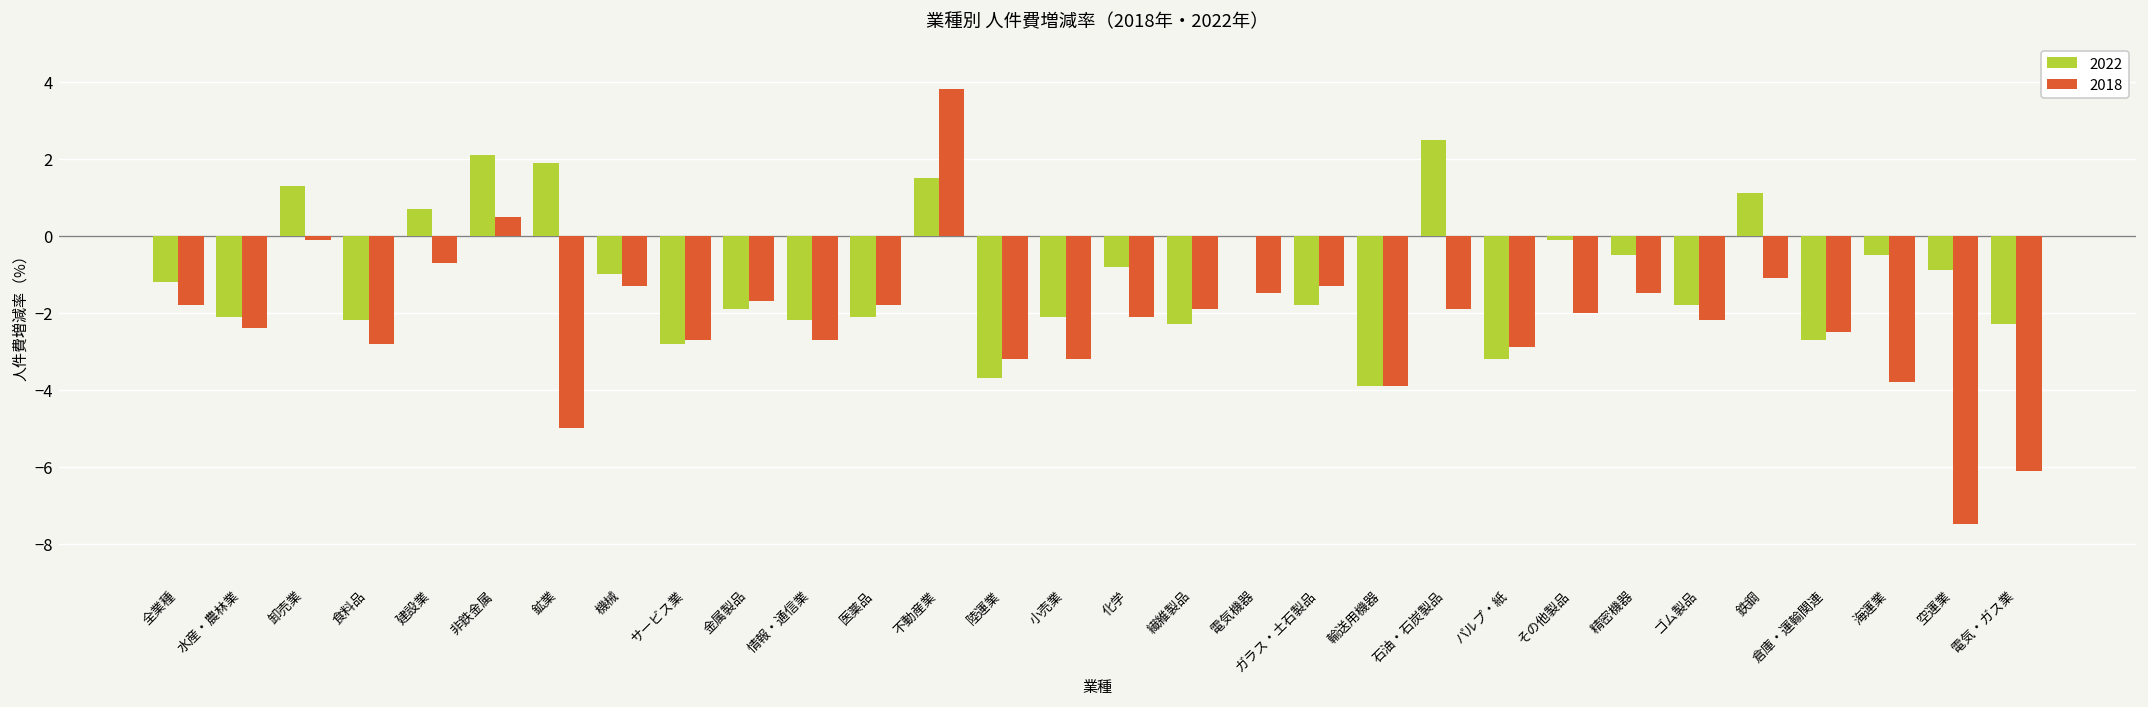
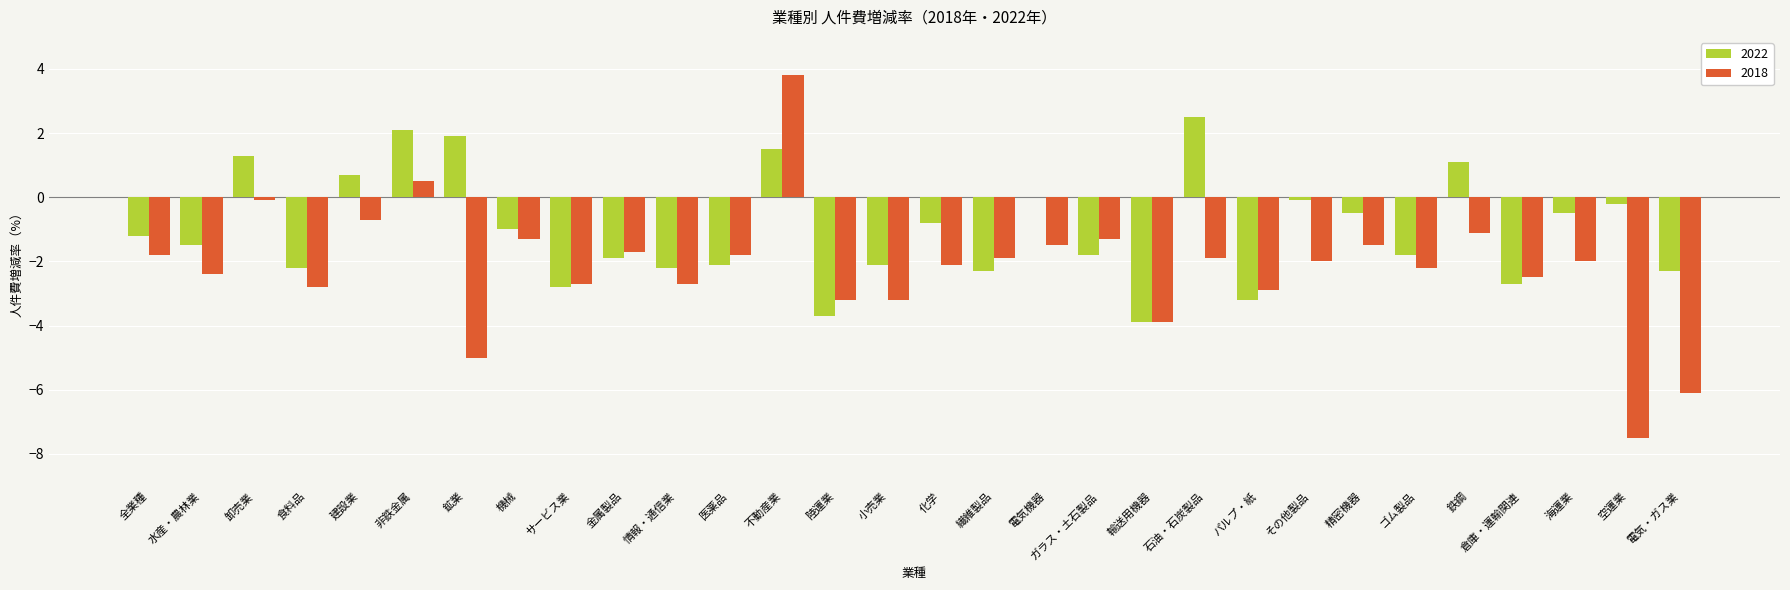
2022, 水産・農林業: -2.1 -> -1.5
2018, 海運業: -3.8 -> -2.0
2022, 空運業: -0.9 -> -0.2
